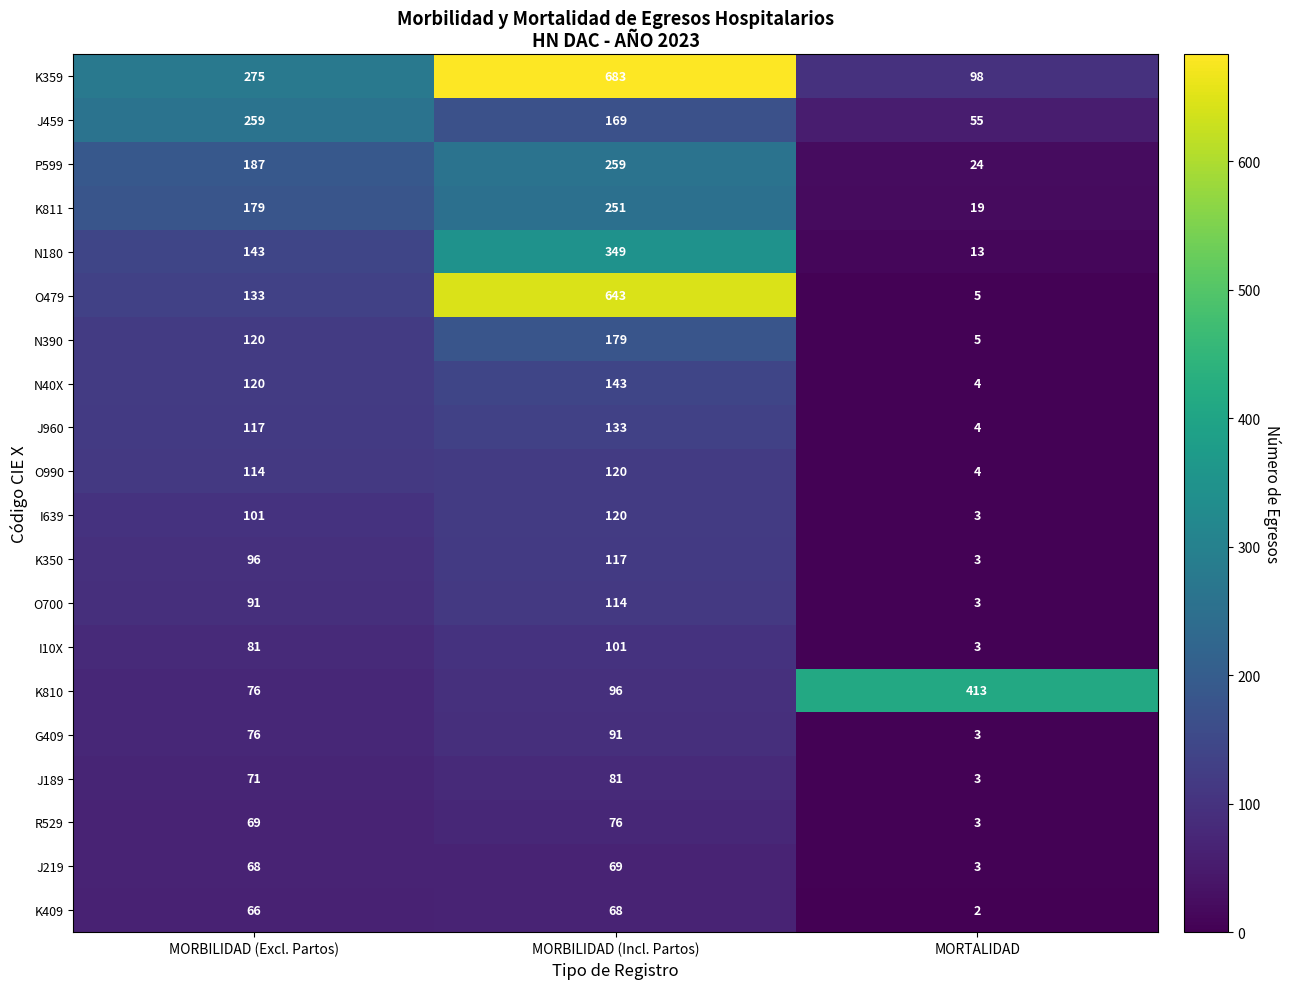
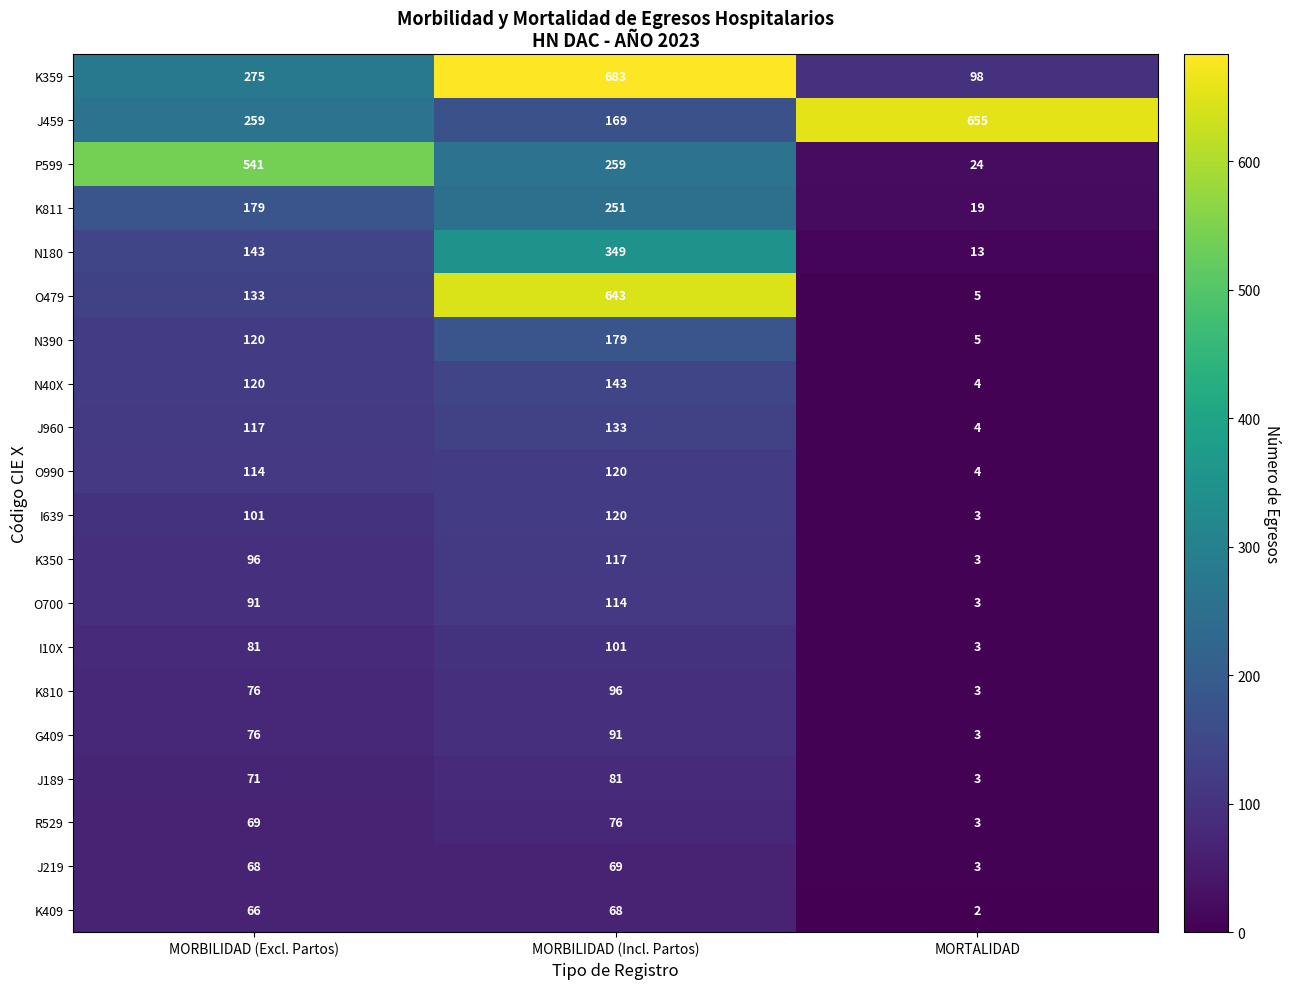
J459, MORTALIDAD: 55 -> 655
P599, MORBILIDAD (Excl. Partos): 187 -> 541
K810, MORTALIDAD: 413 -> 3
